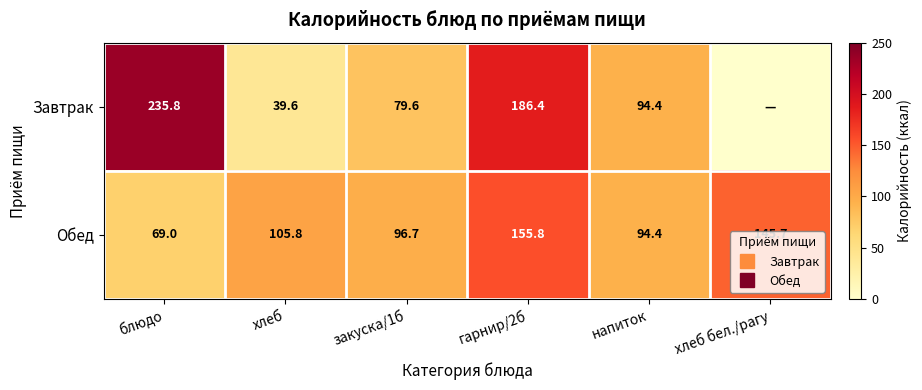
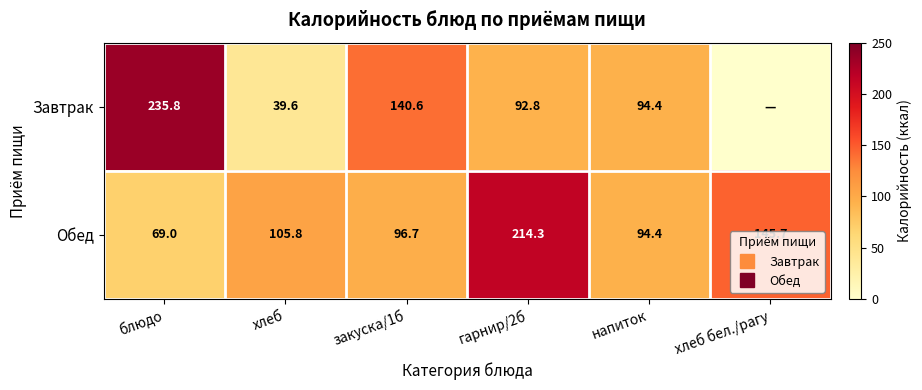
Завтрак, закуска/1б: 79.6 -> 140.6
Завтрак, гарнир/2б: 186.4 -> 92.8
Обед, гарнир/2б: 155.8 -> 214.3
